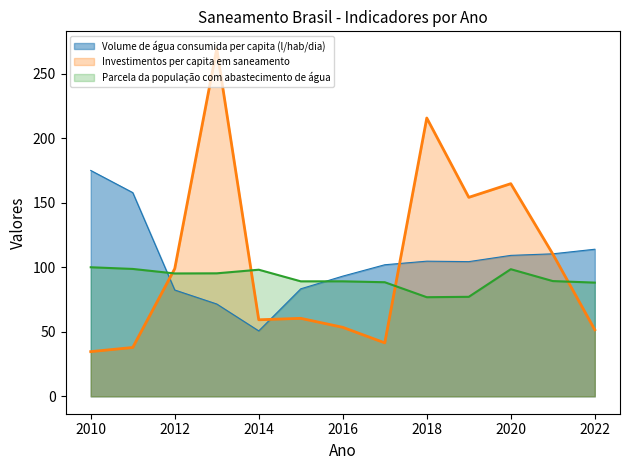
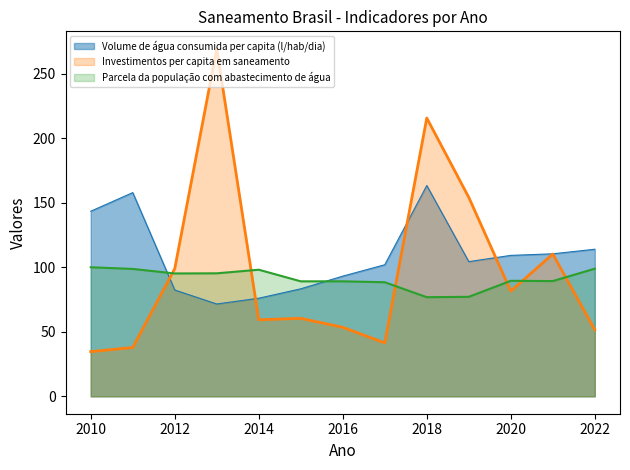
Volume de água consumida per capita (l/hab/dia), 2010: 175 -> 143
Volume de água consumida per capita (l/hab/dia), 2014: 51 -> 76
Volume de água consumida per capita (l/hab/dia), 2018: 105 -> 163
Investimentos per capita em saneamento, 2020: 165 -> 82
Parcela da população com abastecimento de água, 2020: 99 -> 90
Parcela da população com abastecimento de água, 2022: 88 -> 99
